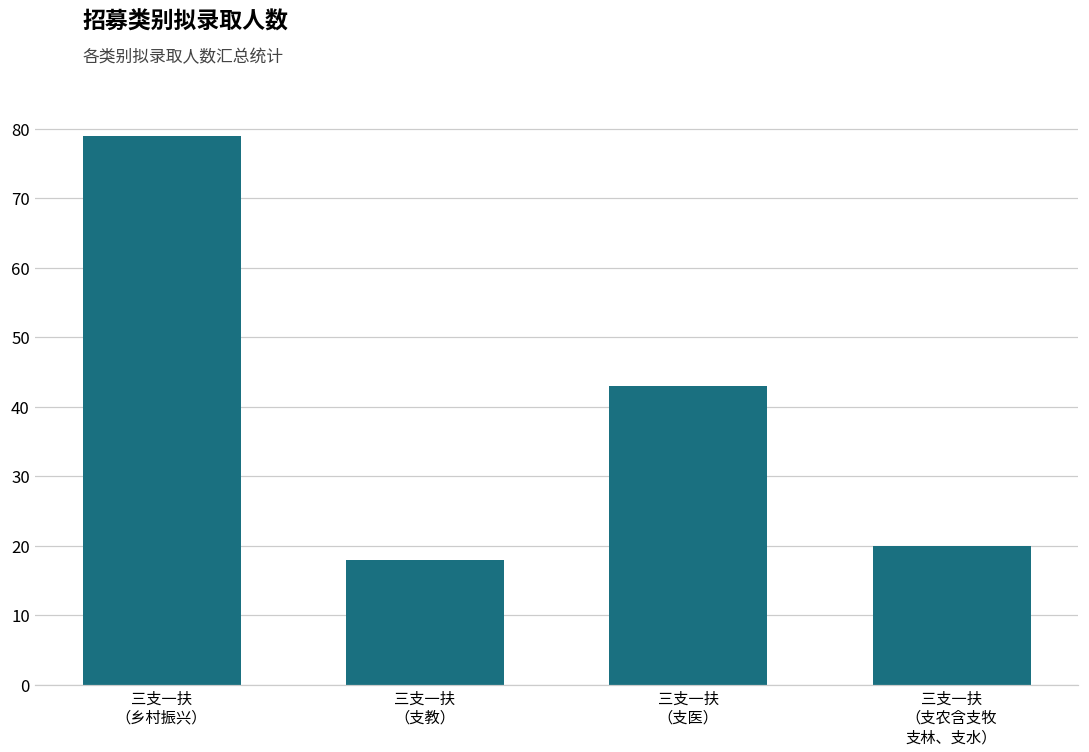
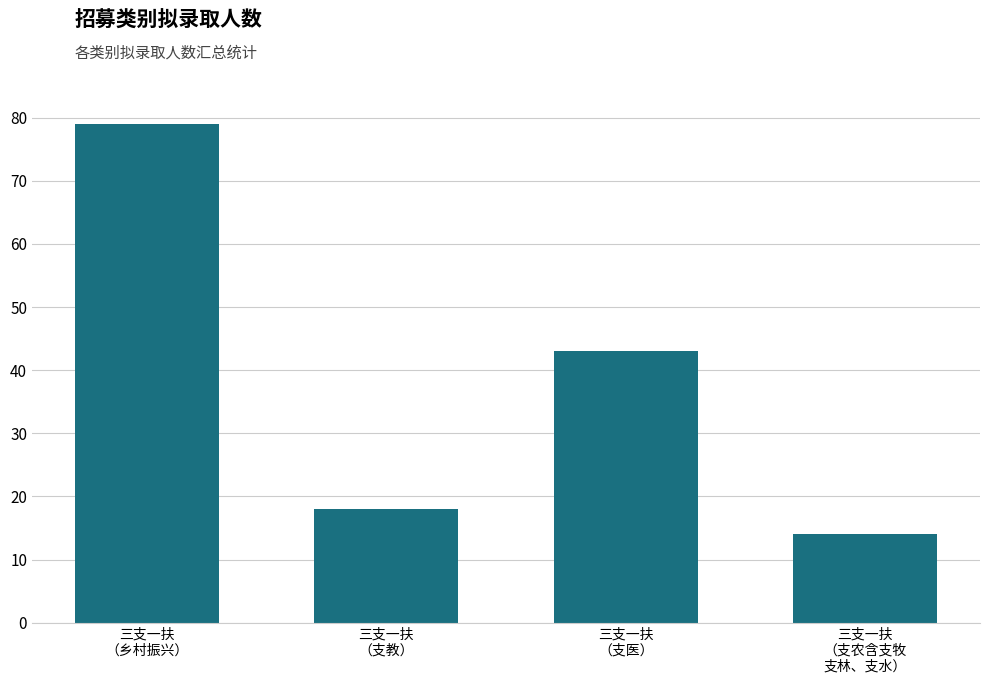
三支一扶 （支农含支牧 支林、支水）: 20 -> 14
